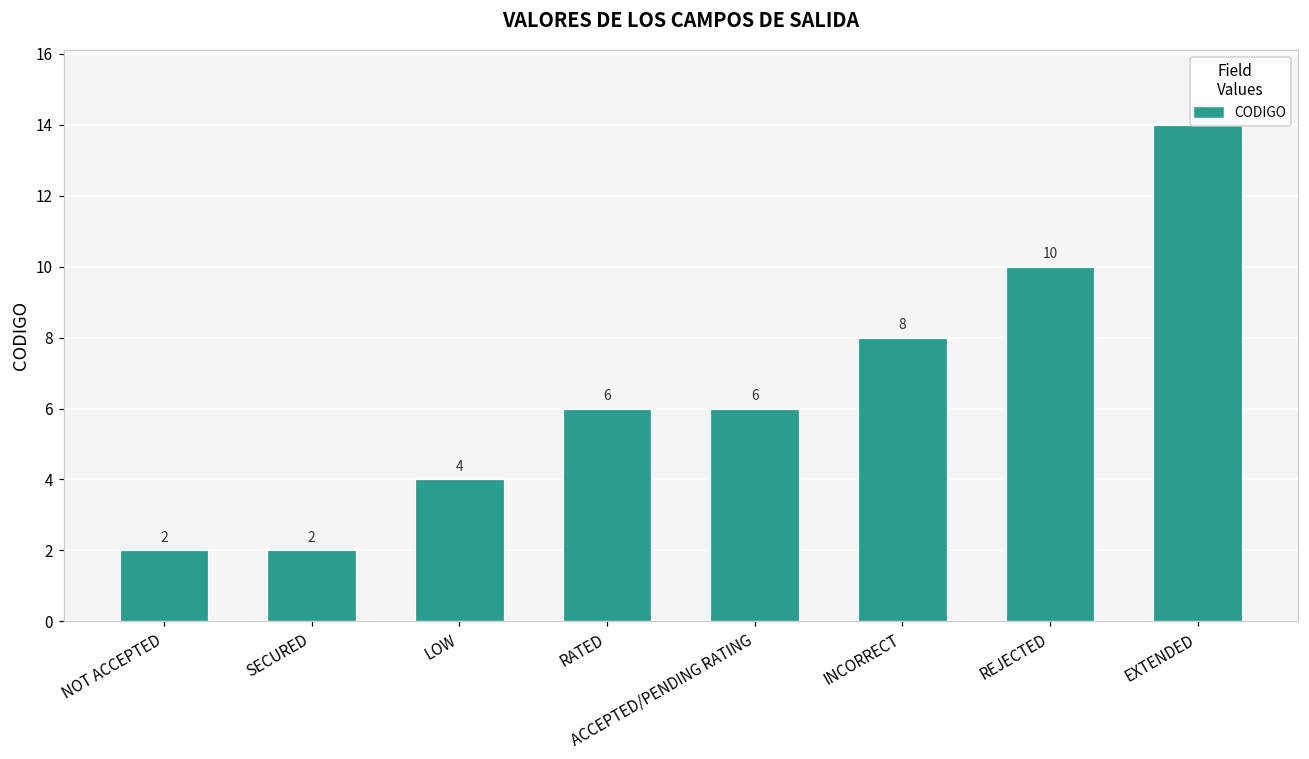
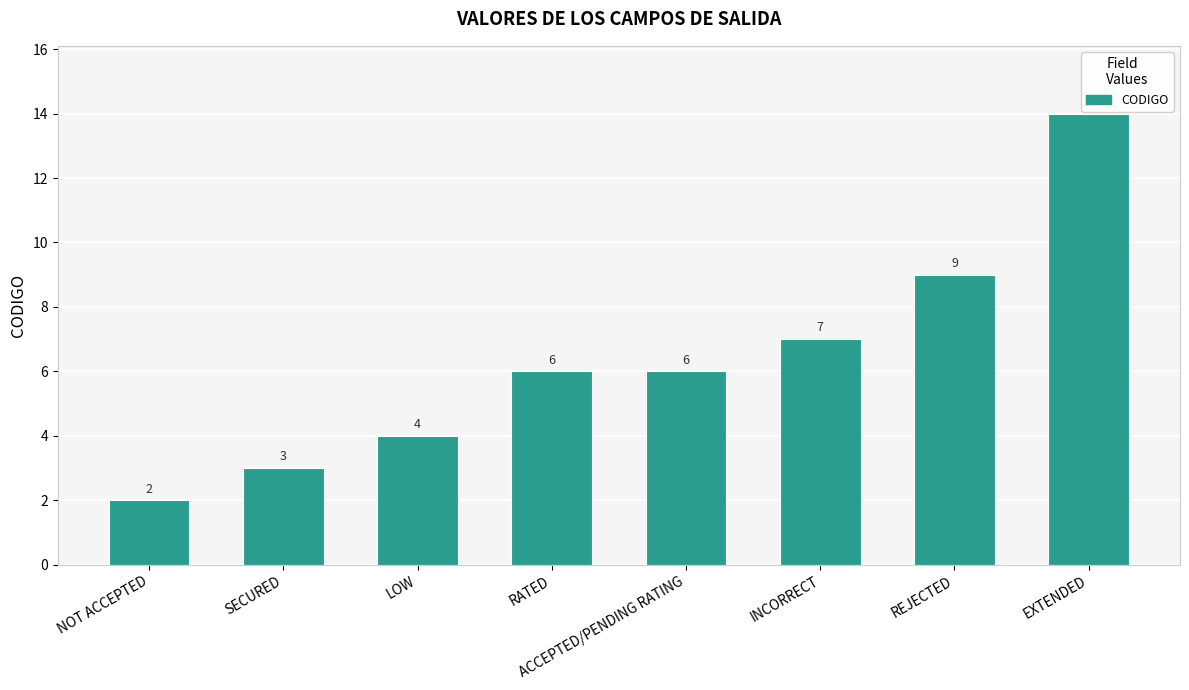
SECURED: 2 -> 3
INCORRECT: 8 -> 7
REJECTED: 10 -> 9
